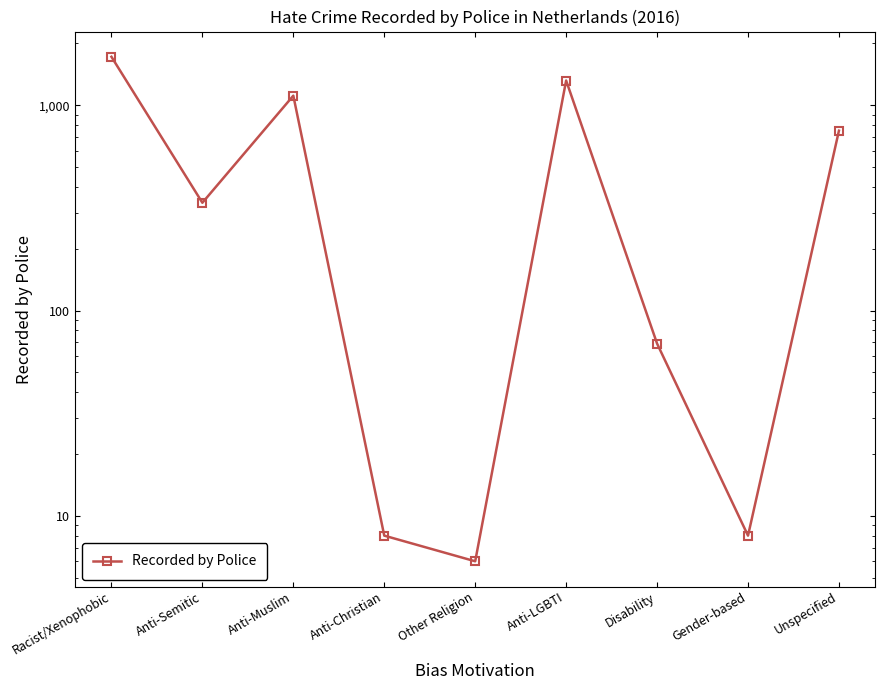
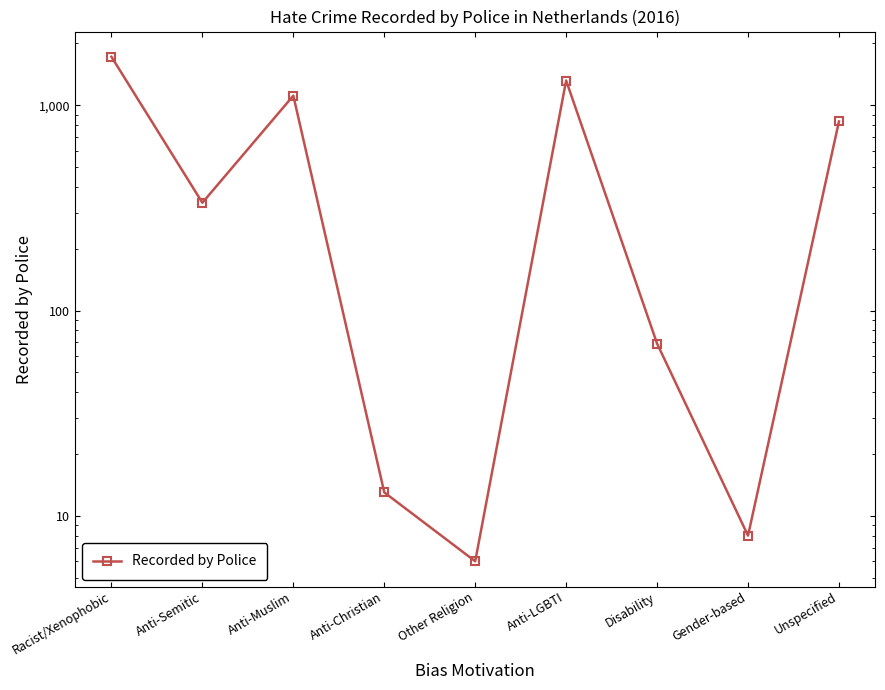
Anti-Christian: 8 -> 13
Unspecified: 750 -> 830
